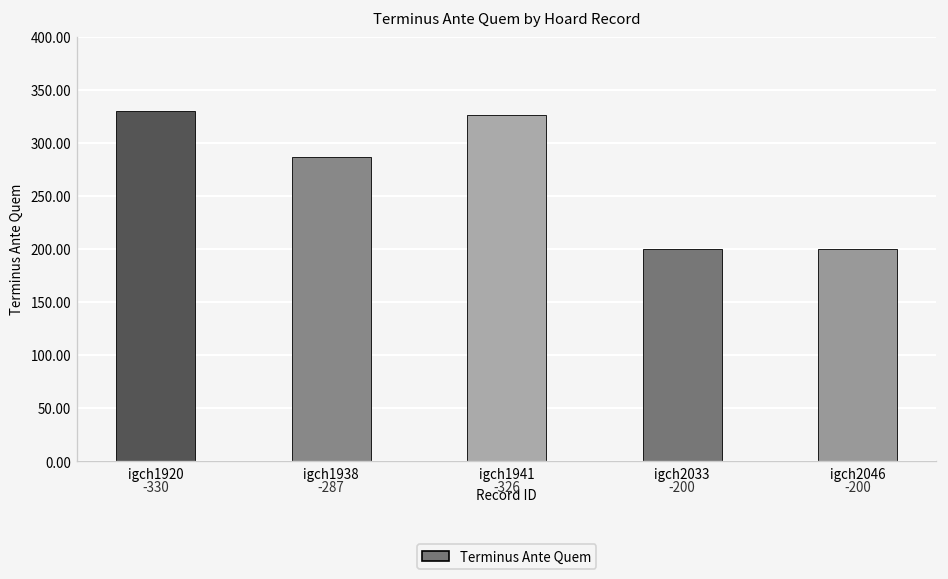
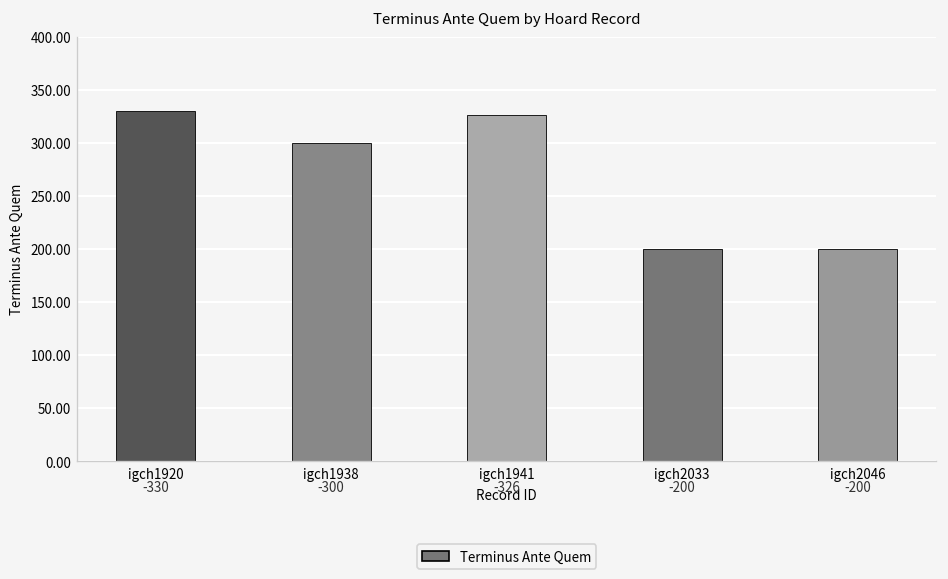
igch1938: -287 -> -300
